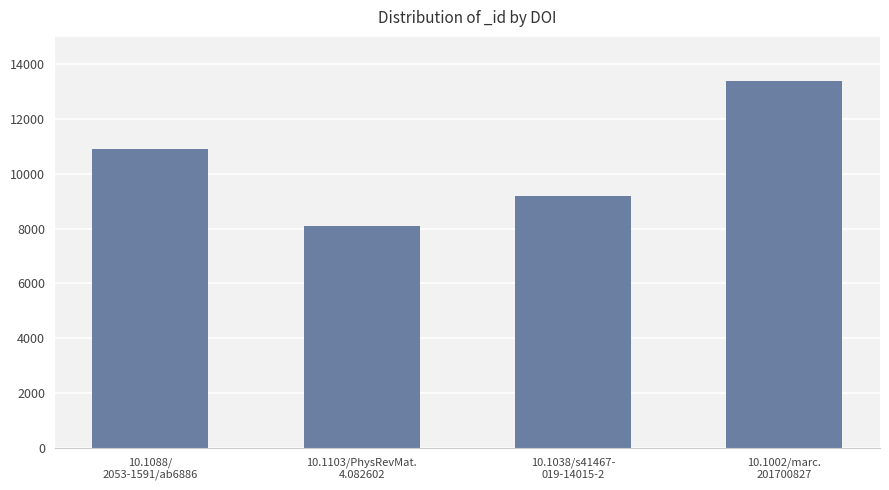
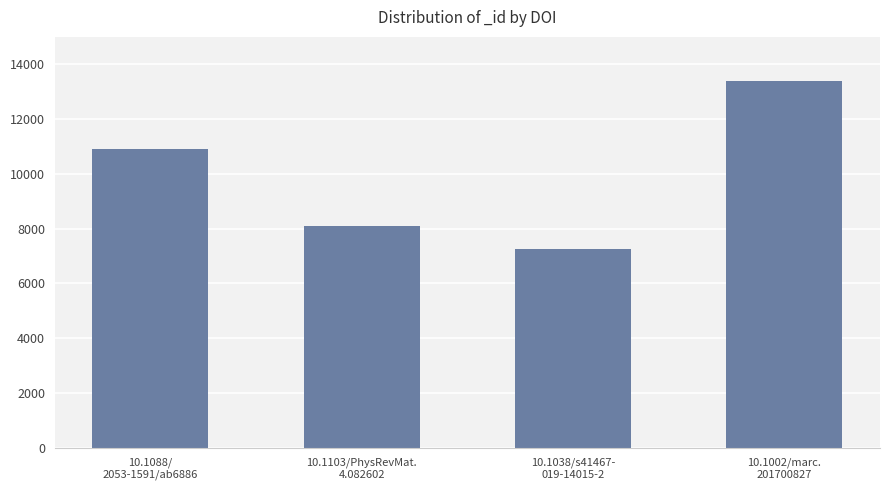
10.1038/s41467- 019-14015-2: 9200 -> 7300
